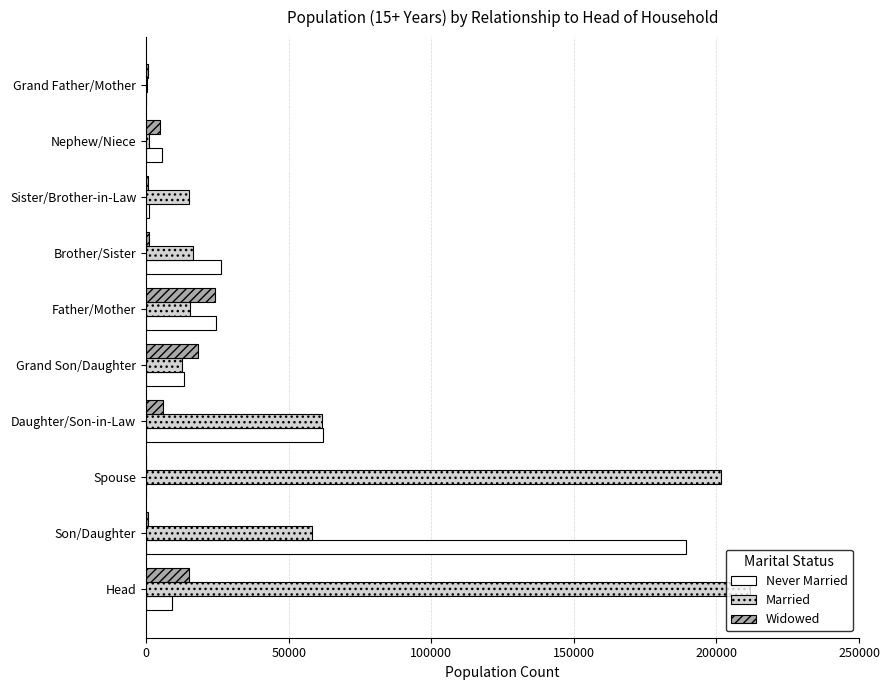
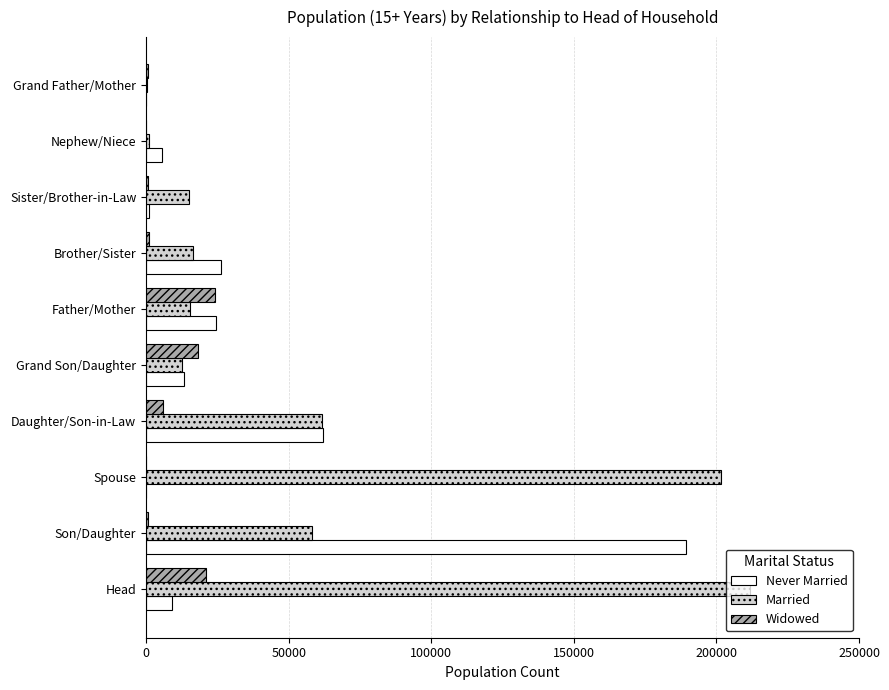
Widowed, Nephew/Niece: 5000 -> 0
Widowed, Head: 15000 -> 21000
